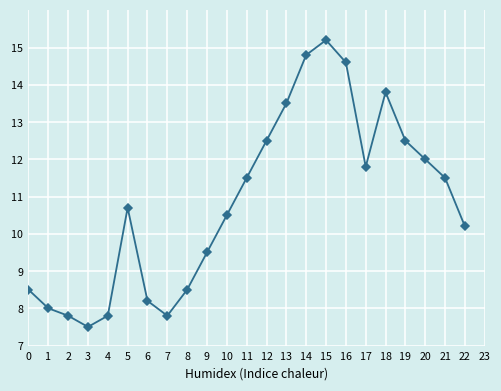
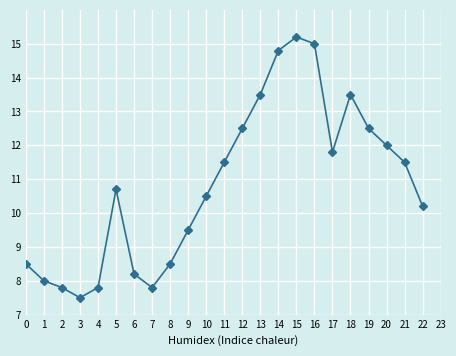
16: 14.6 -> 15.0
18: 13.8 -> 13.5
